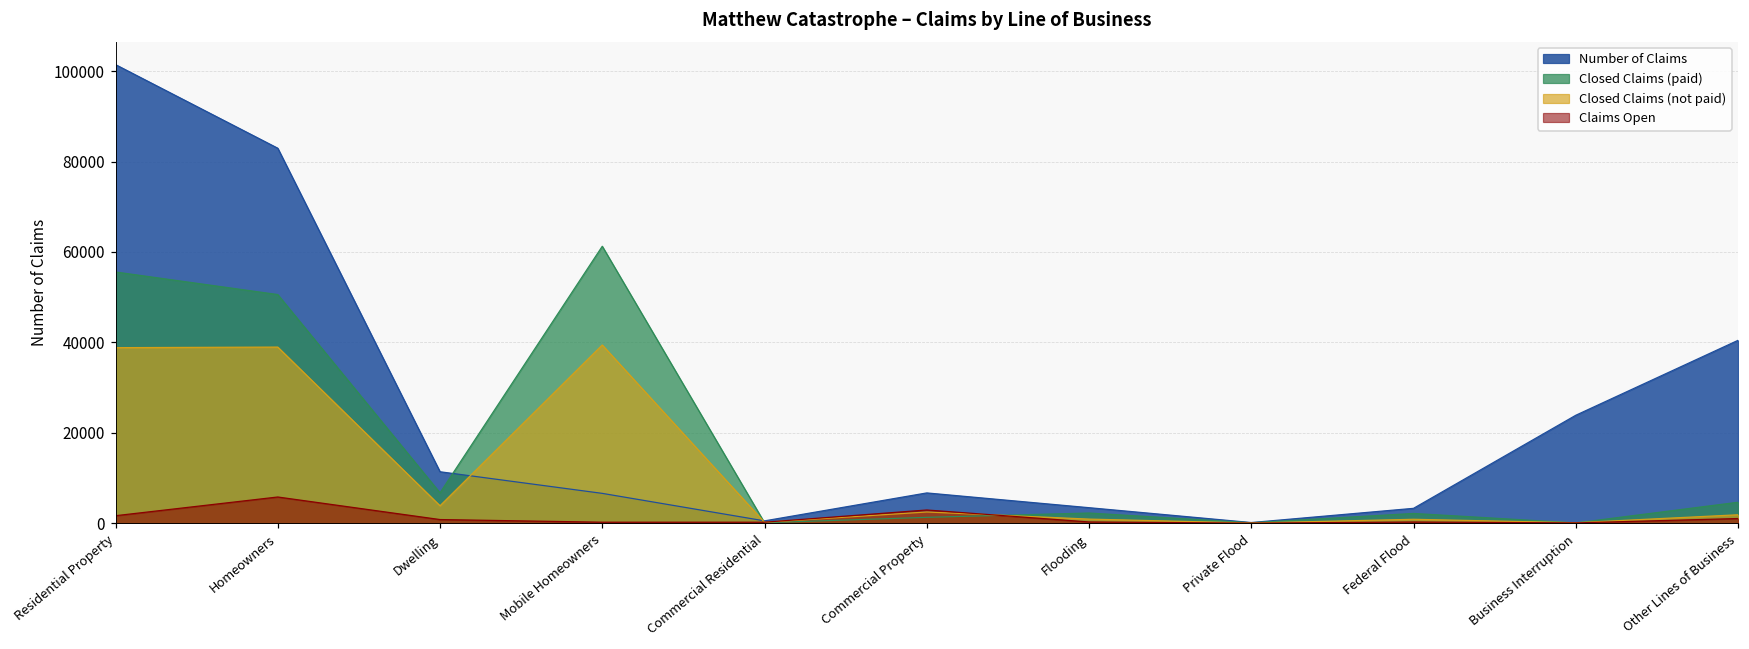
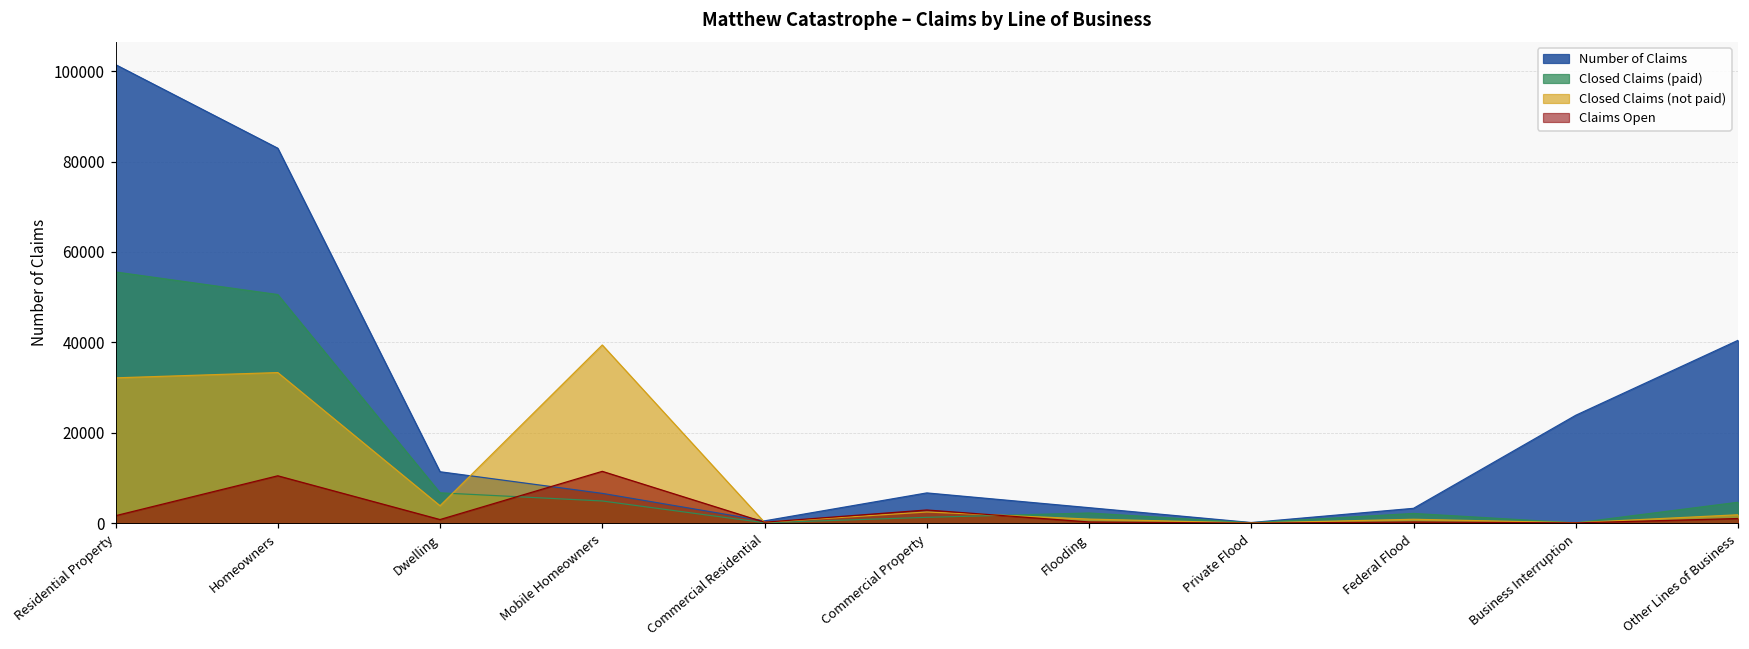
Closed Claims (not paid), Residential Property: 39000 -> 32000
Closed Claims (not paid), Homeowners: 39000 -> 33000
Claims Open, Homeowners: 6000 -> 10000
Closed Claims (paid), Mobile Homeowners: 61000 -> 5000
Claims Open, Mobile Homeowners: 0 -> 11000
